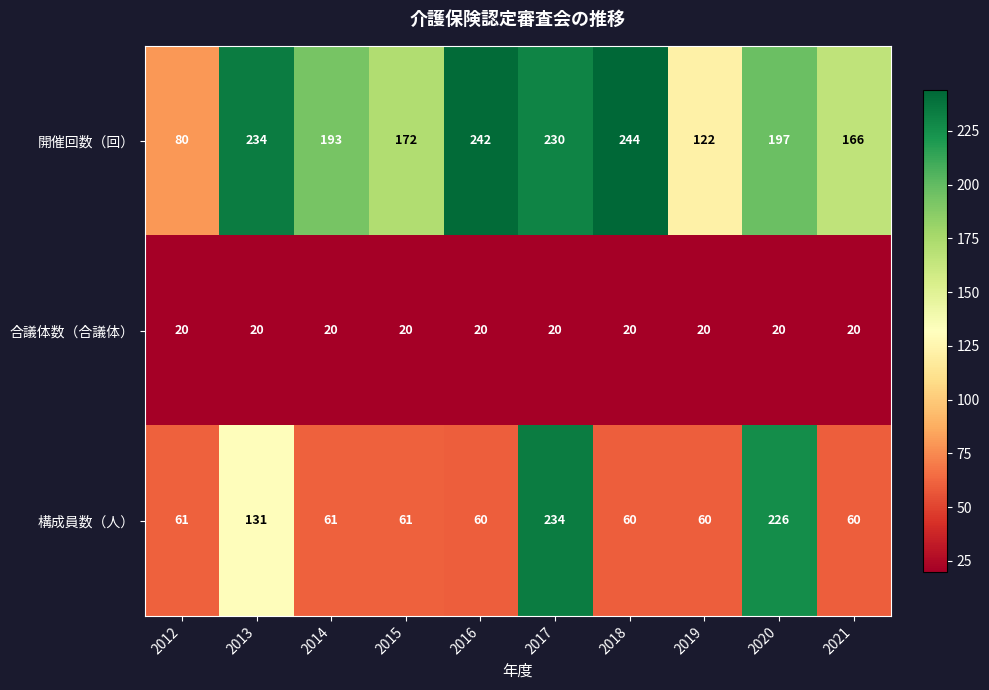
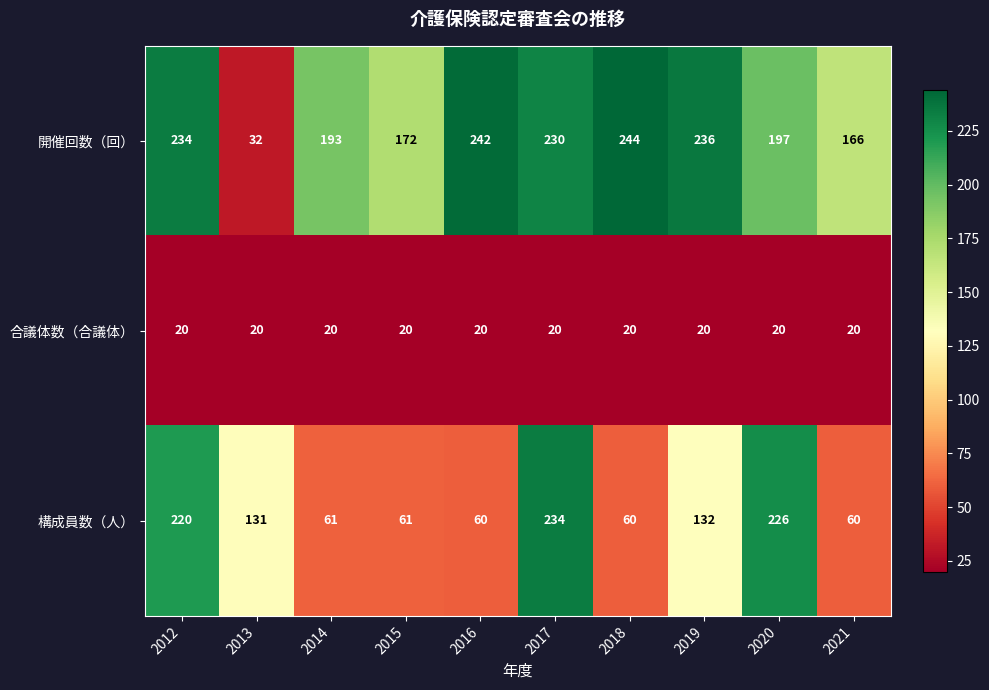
開催回数（回）, 2012: 80 -> 234
開催回数（回）, 2013: 234 -> 32
開催回数（回）, 2019: 122 -> 236
構成員数（人）, 2012: 61 -> 220
構成員数（人）, 2019: 60 -> 132
